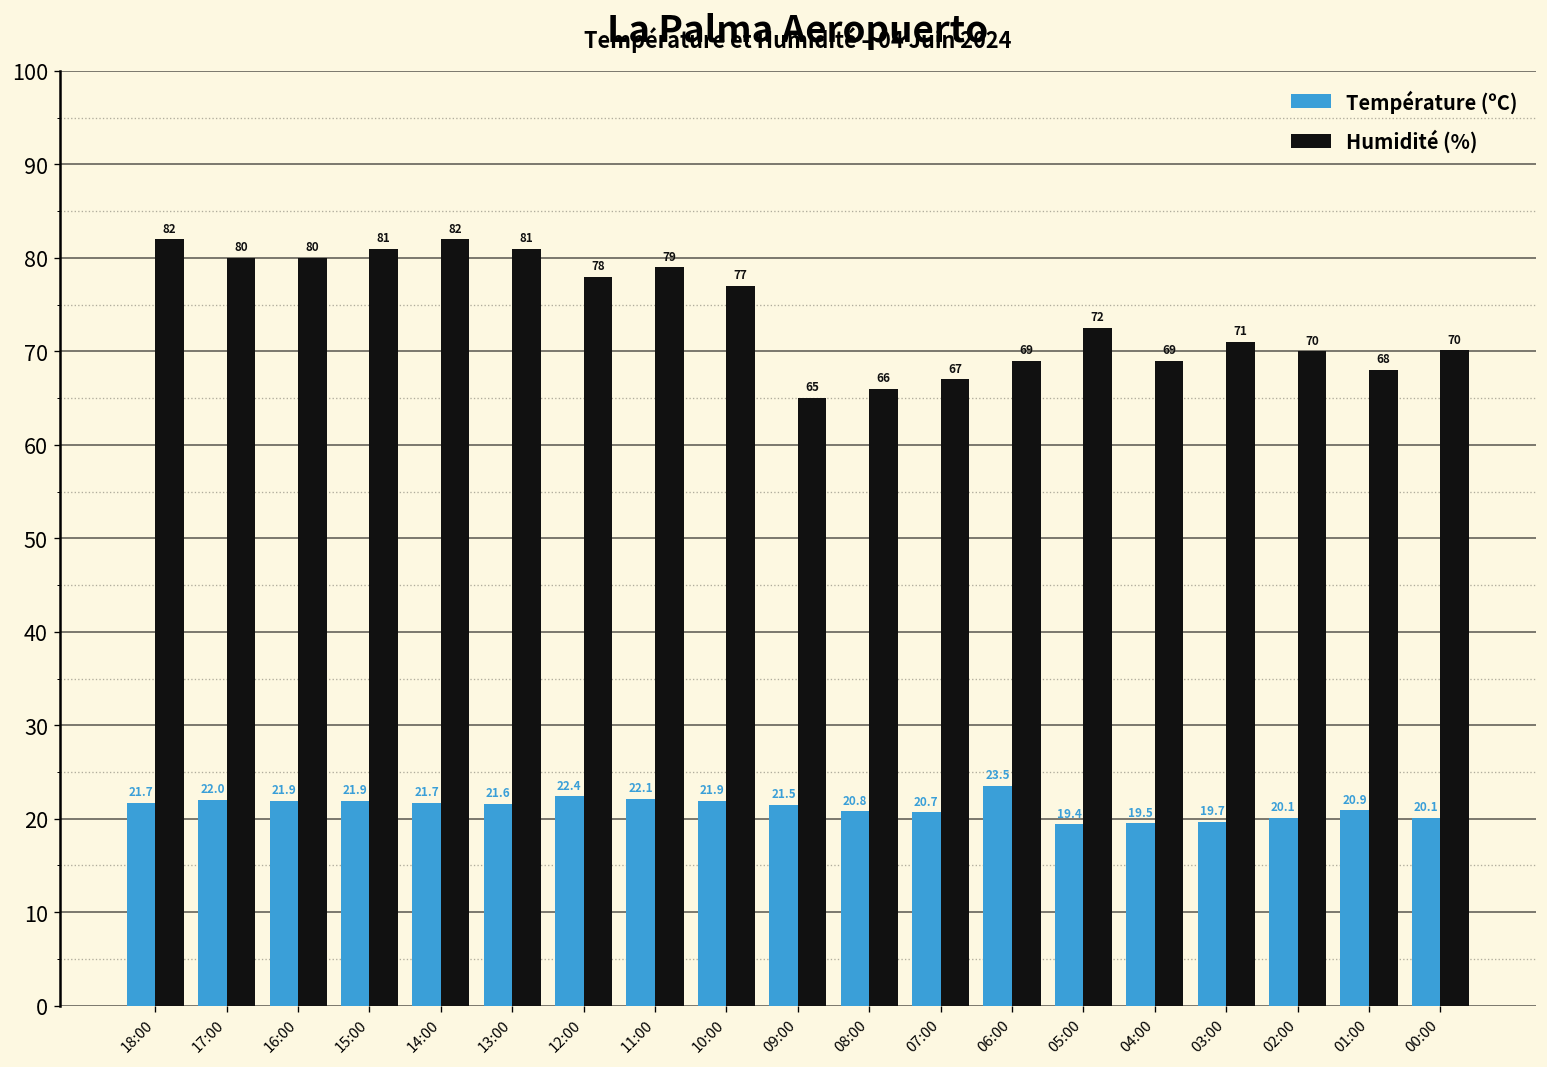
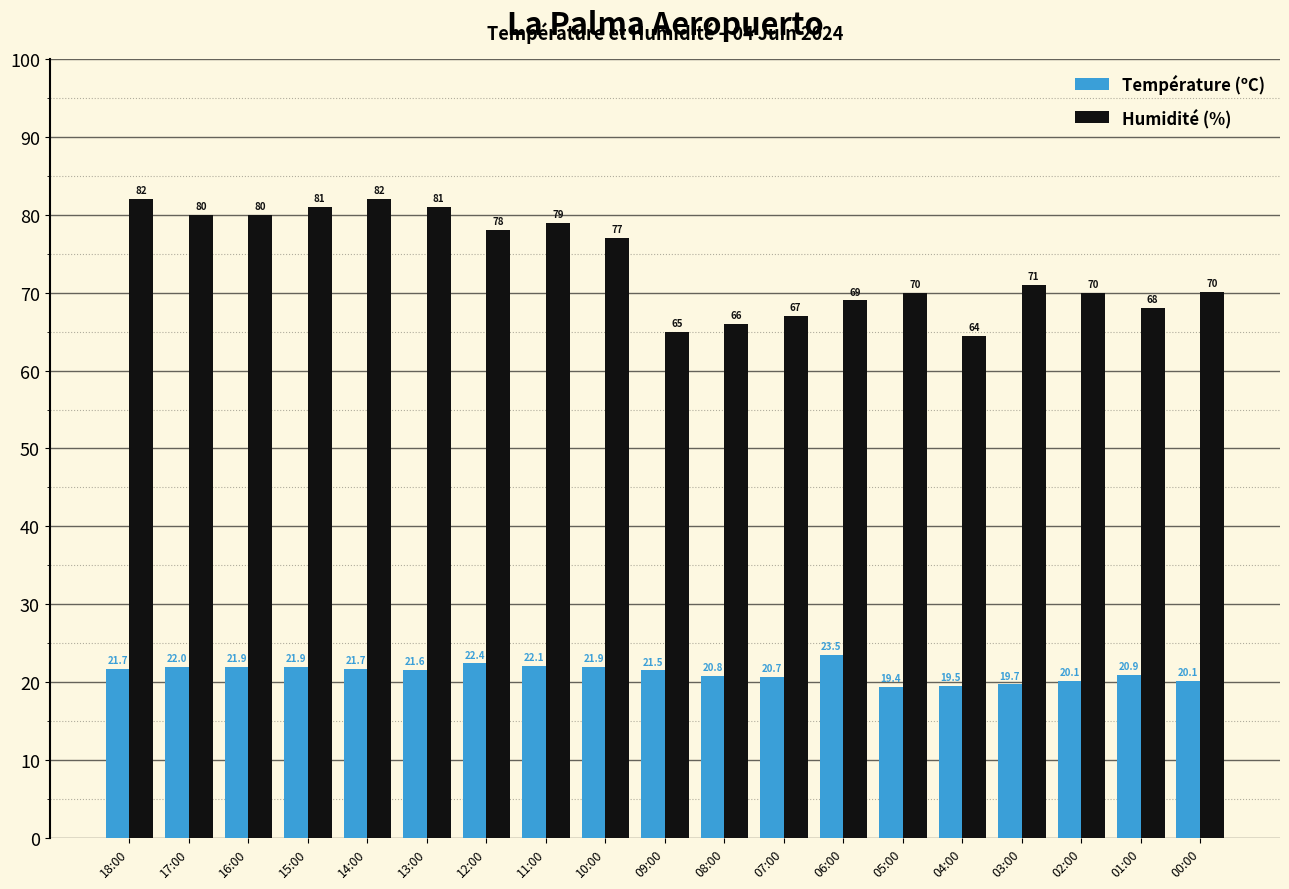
Humidité (%), 05:00: 72 -> 70
Humidité (%), 04:00: 69 -> 64
